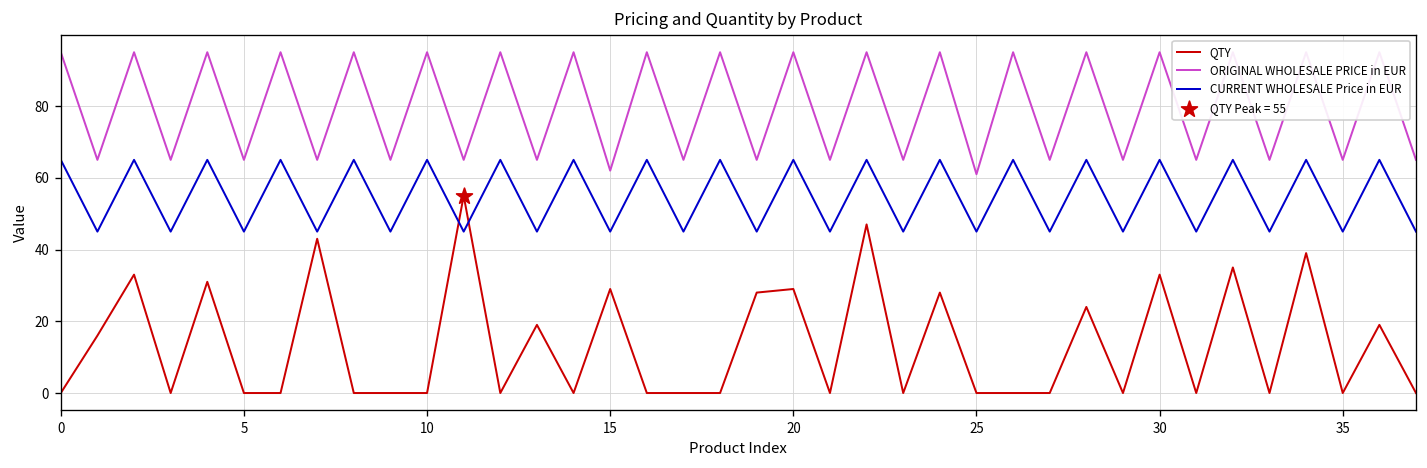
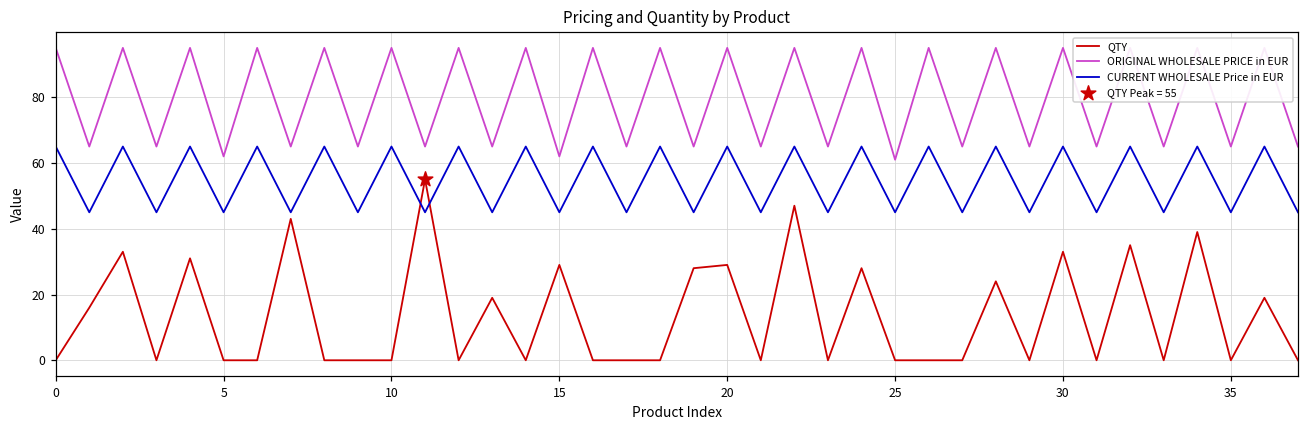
ORIGINAL WHOLESALE PRICE in EUR, 5: 65 -> 62
